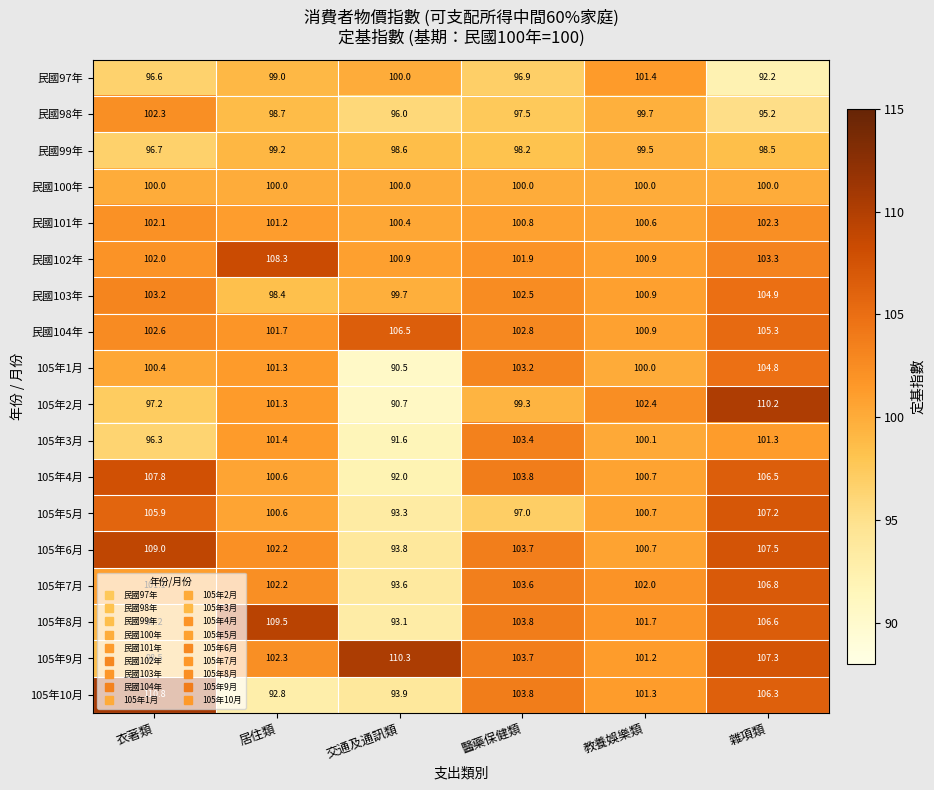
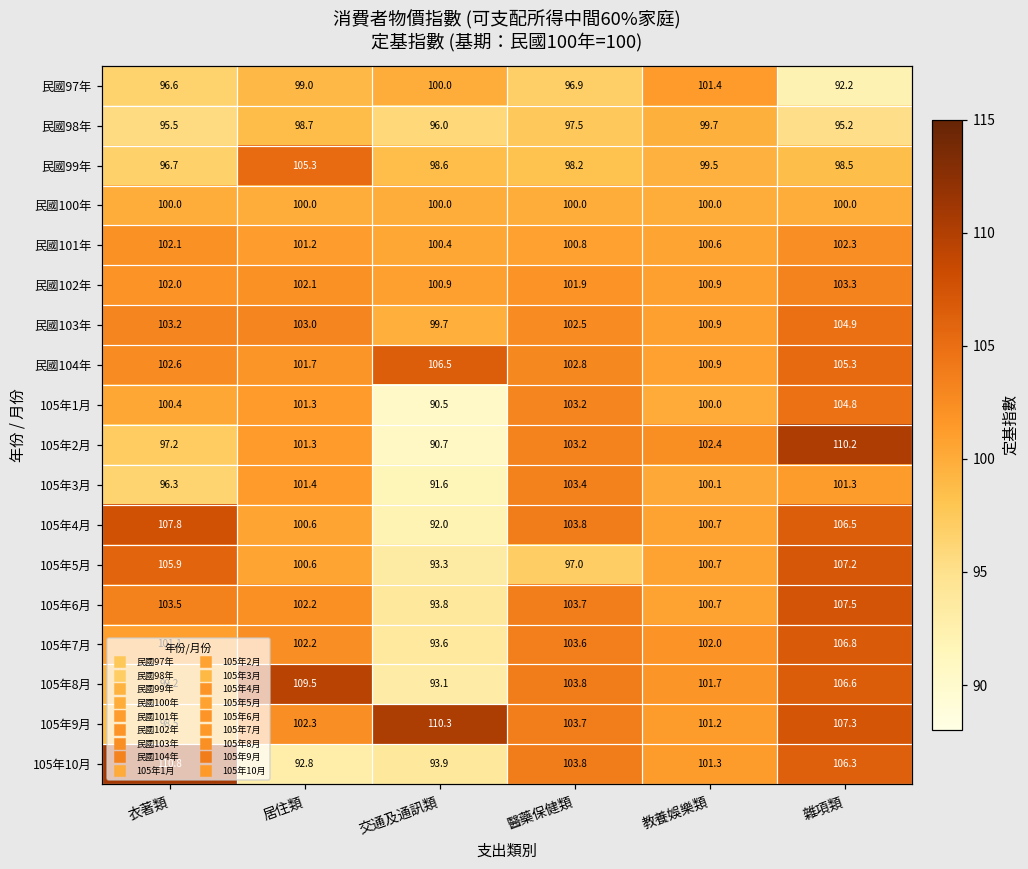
民國98年, 衣著類: 102.3 -> 95.5
民國99年, 居住類: 99.2 -> 105.3
民國102年, 居住類: 108.3 -> 102.1
民國103年, 居住類: 98.4 -> 103.0
105年2月, 醫藥保健類: 99.3 -> 103.2
105年6月, 衣著類: 109.0 -> 103.5
